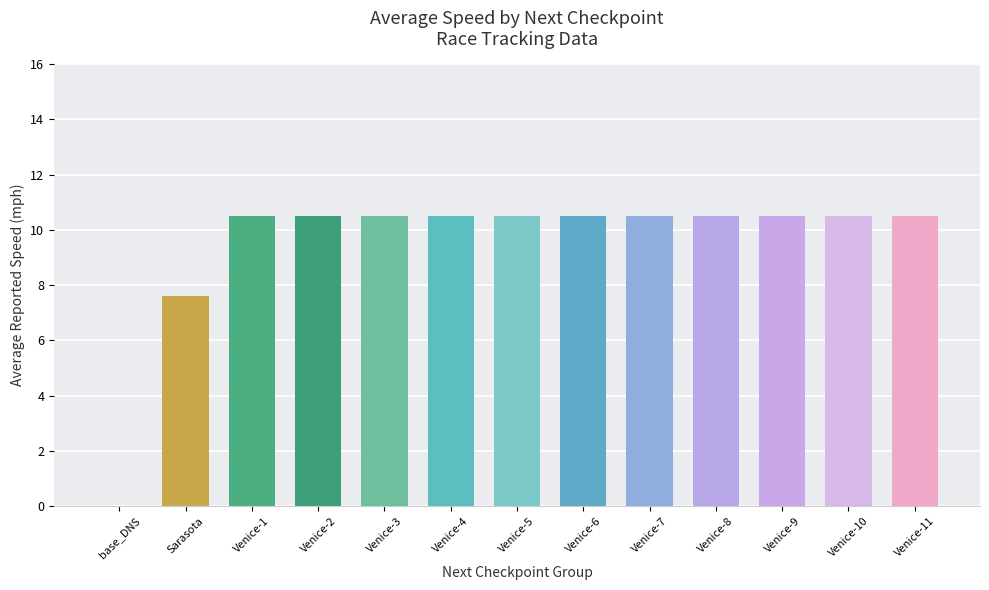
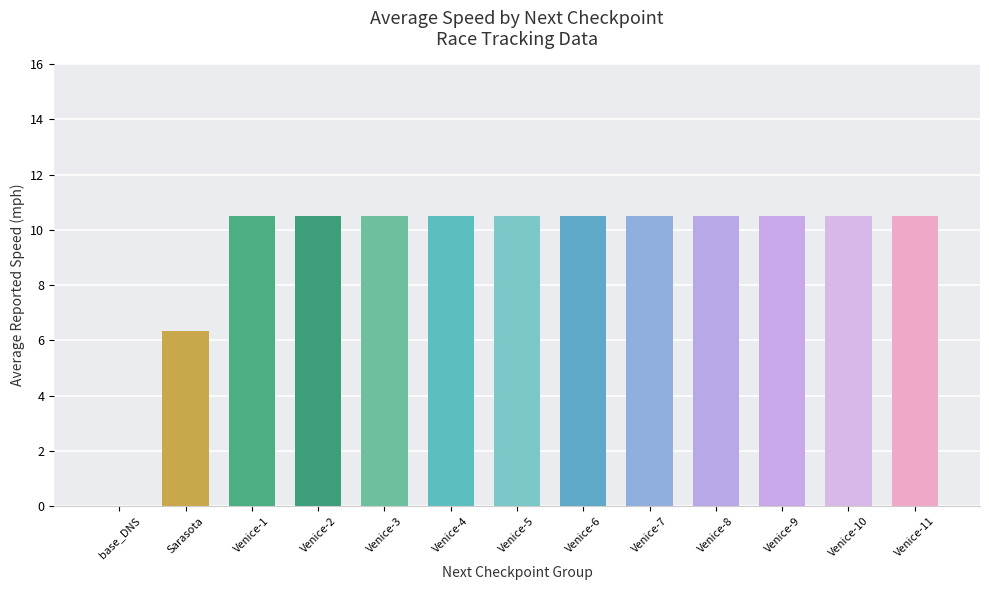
Sarasota: 7.6 -> 6.3
